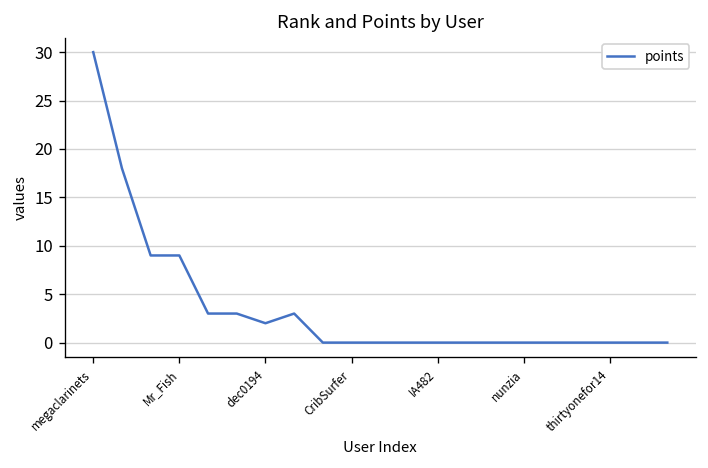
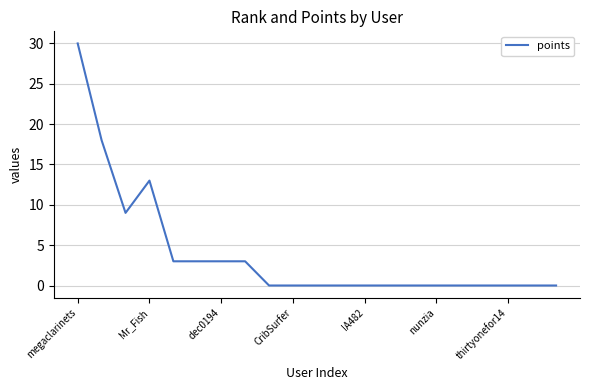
Mr_Fish: 9 -> 13
dec0194: 2 -> 3
